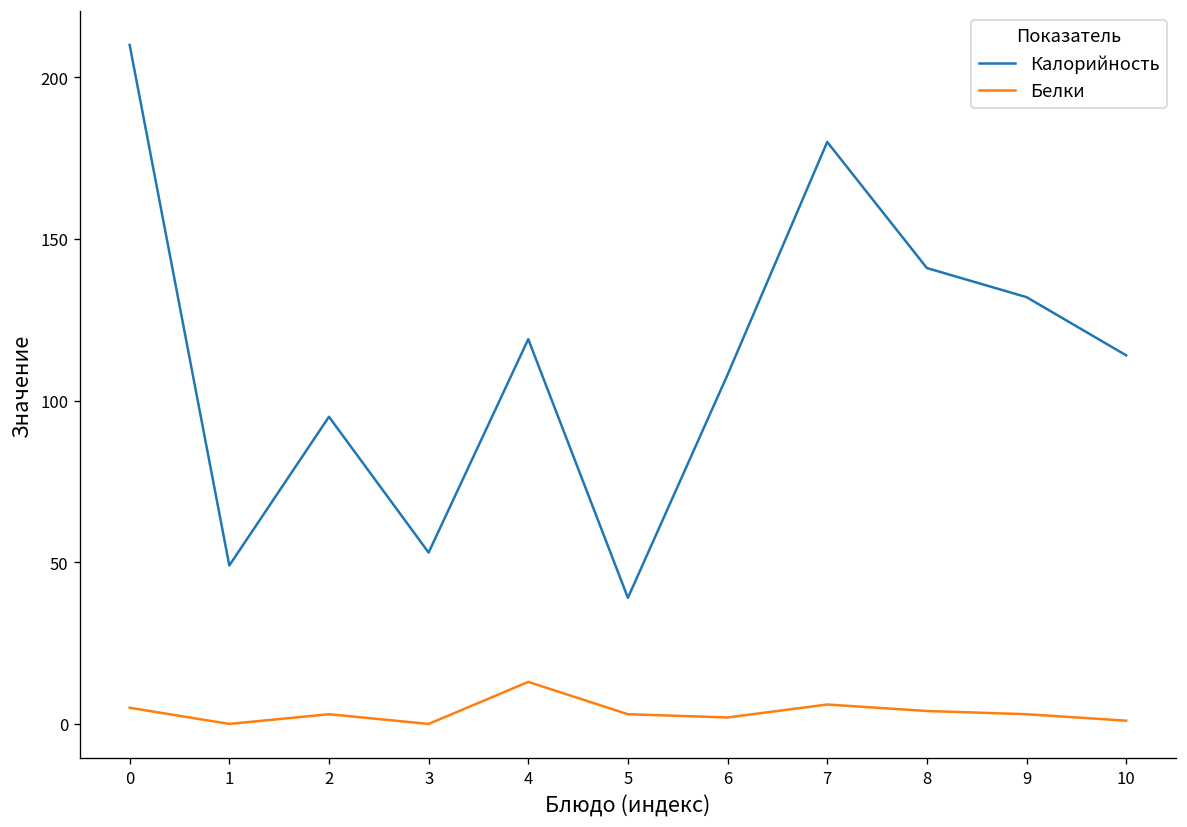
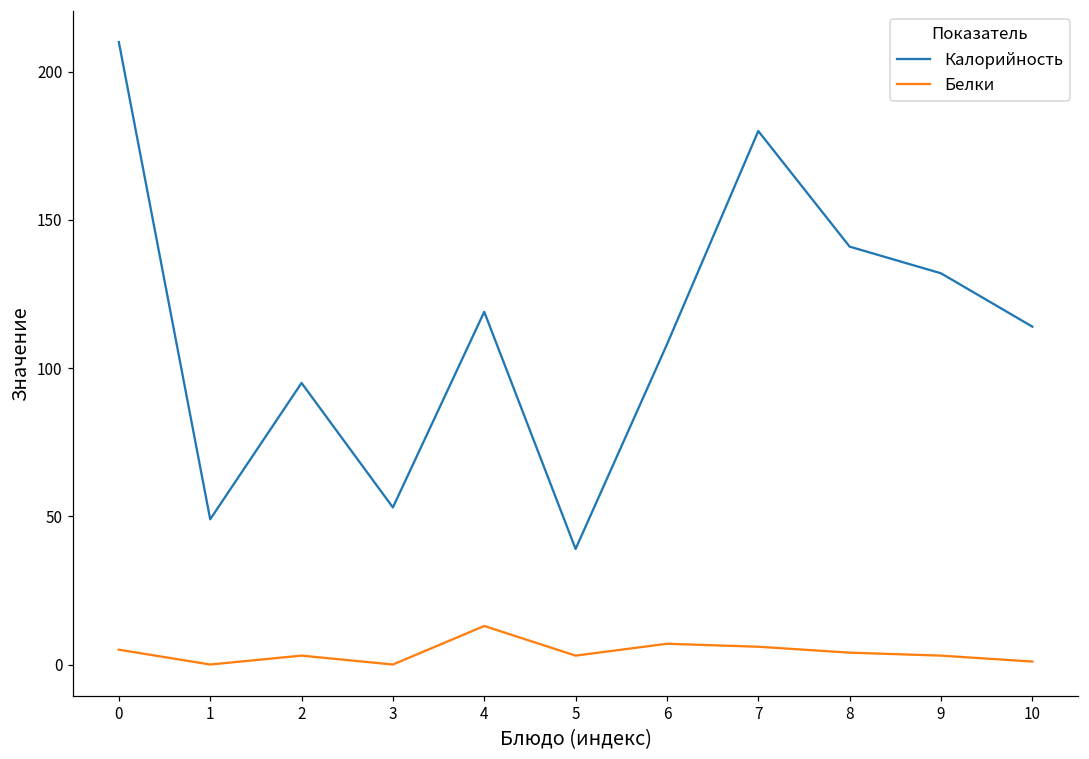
Белки, 6: 2 -> 7
